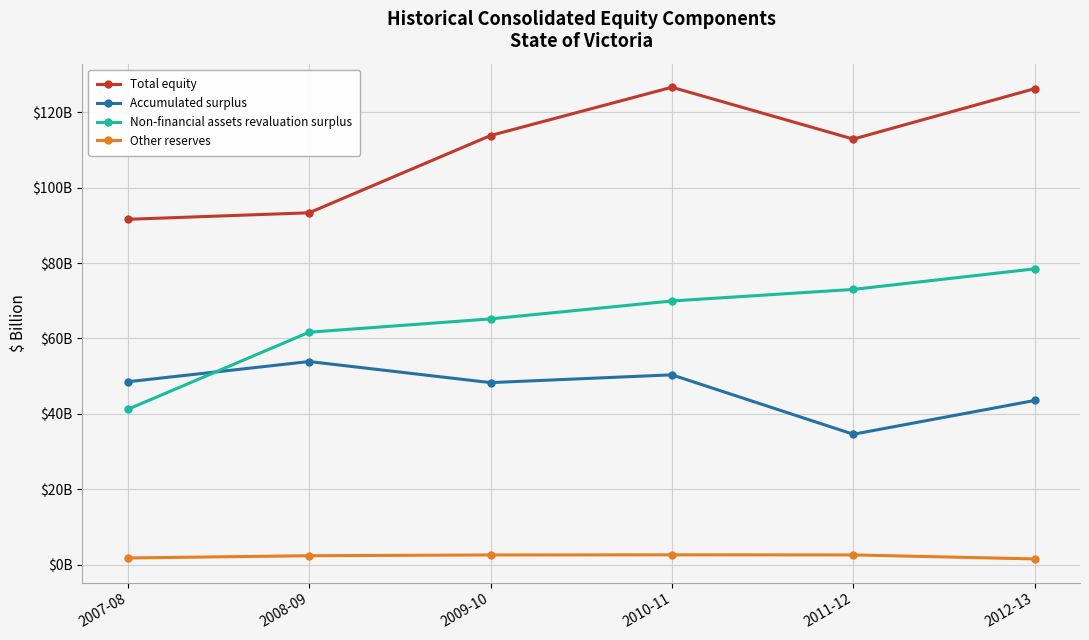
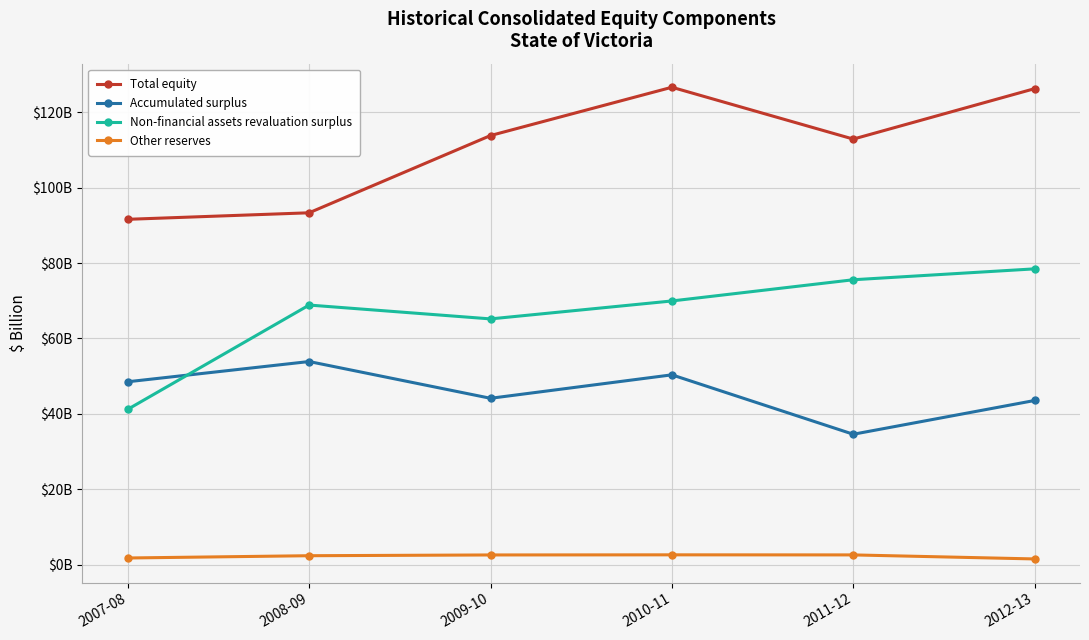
Non-financial assets revaluation surplus, 2008-09: $62000000000 -> $69000000000
Accumulated surplus, 2009-10: $48000000000 -> $44000000000
Non-financial assets revaluation surplus, 2011-12: $73000000000 -> $76000000000
